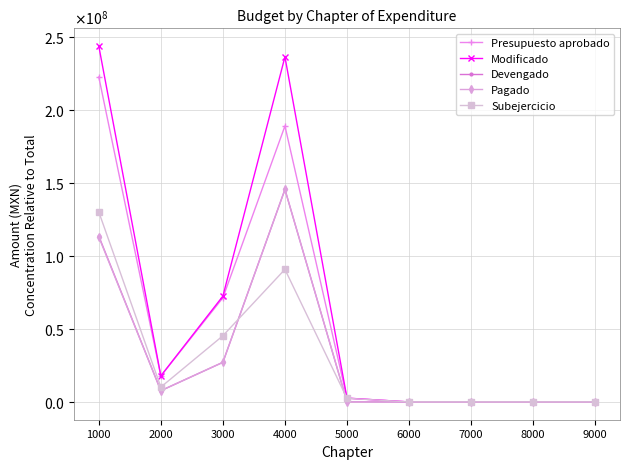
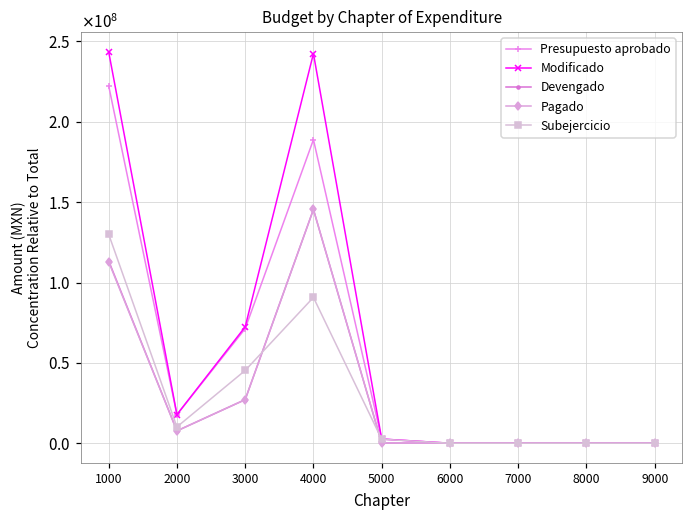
Modificado, 4000: 236000000 -> 242000000
